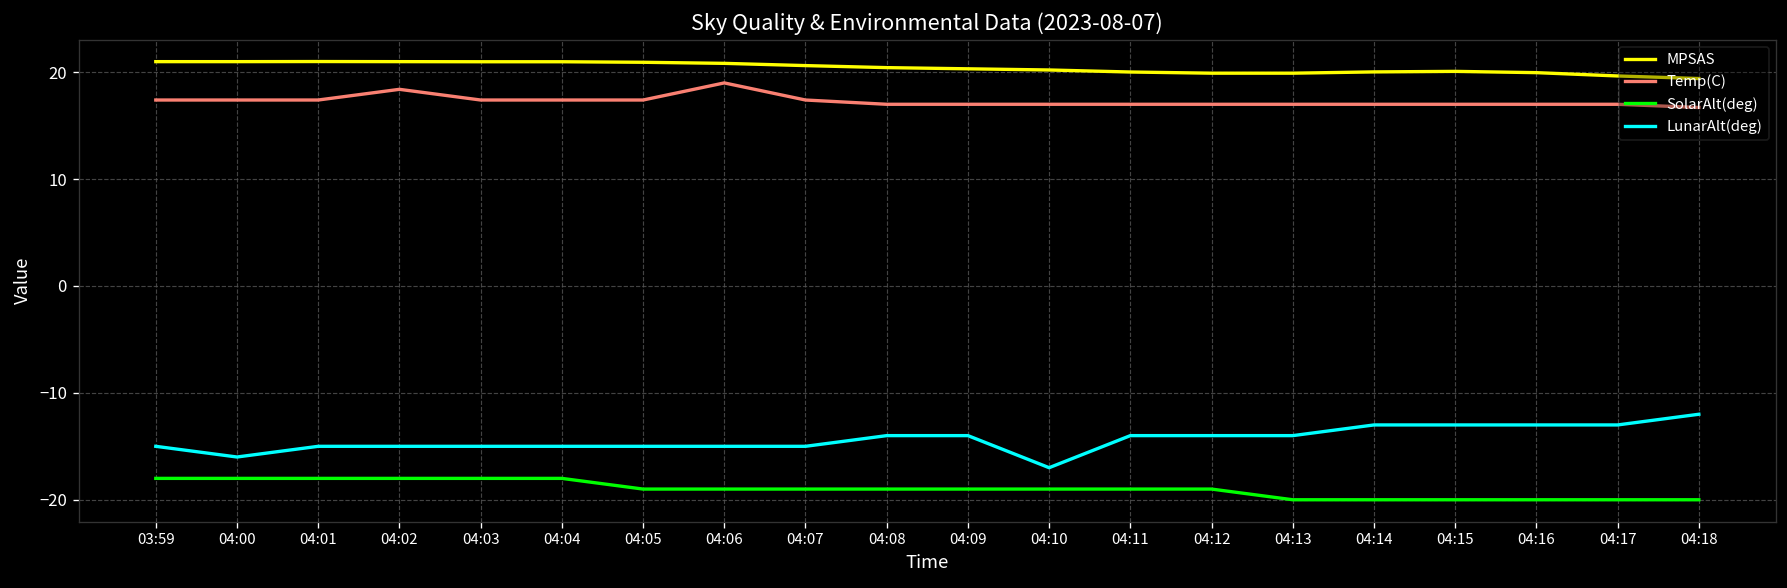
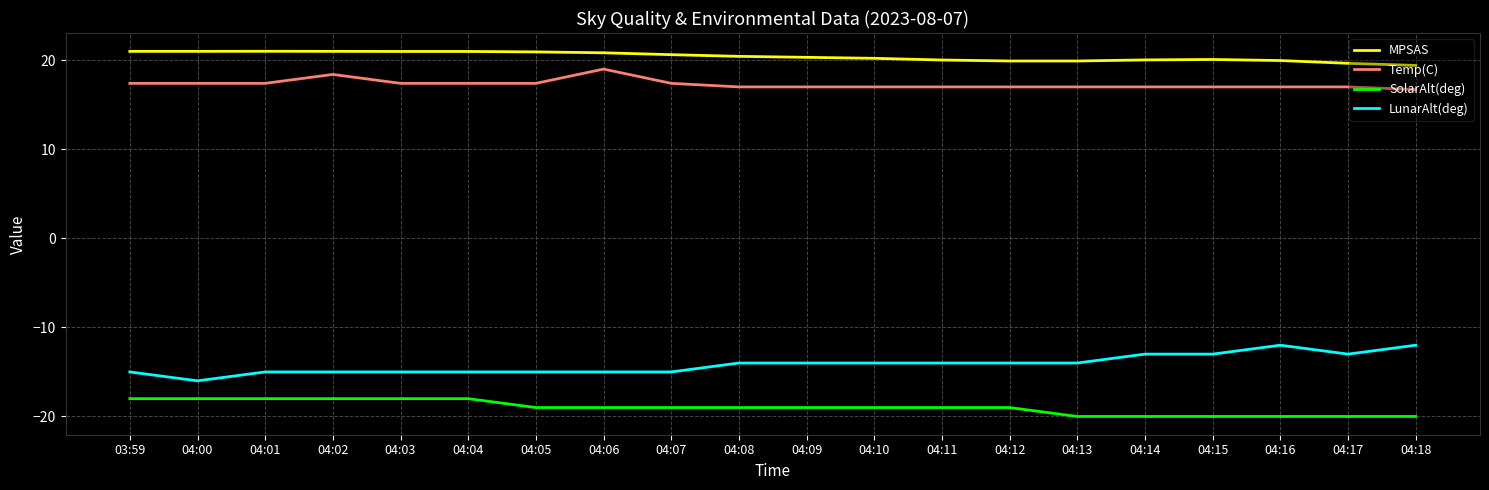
LunarAlt(deg), 04:10: -17 -> -14
LunarAlt(deg), 04:16: -13 -> -12
